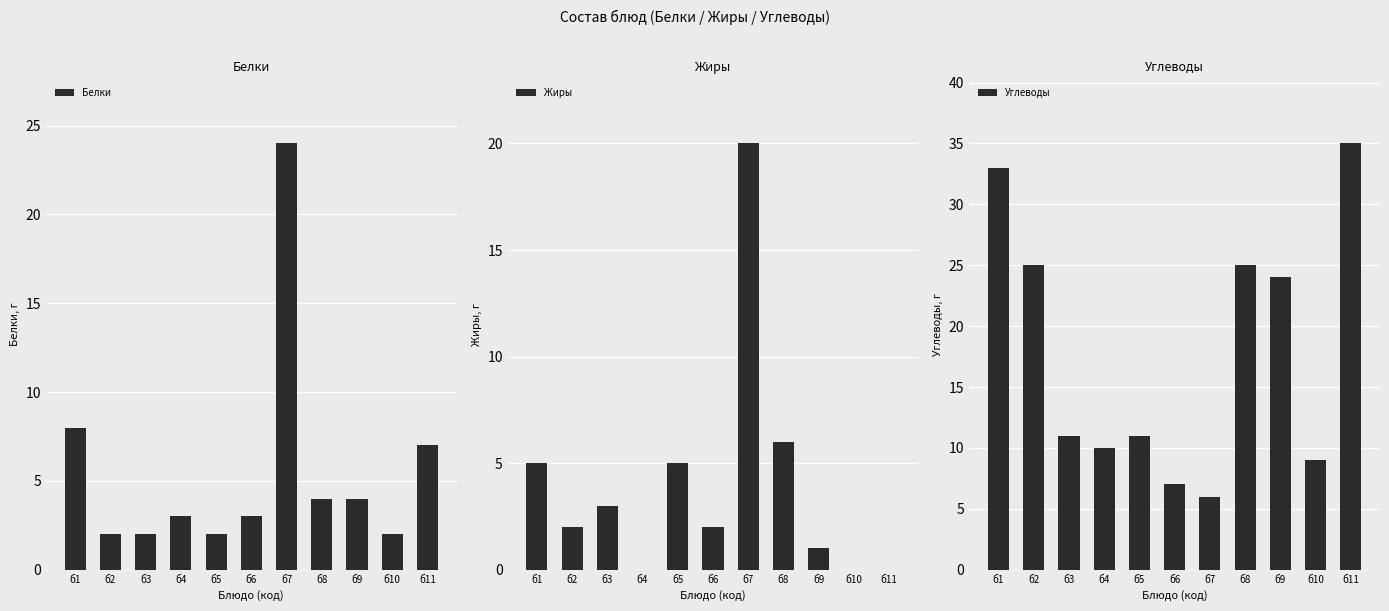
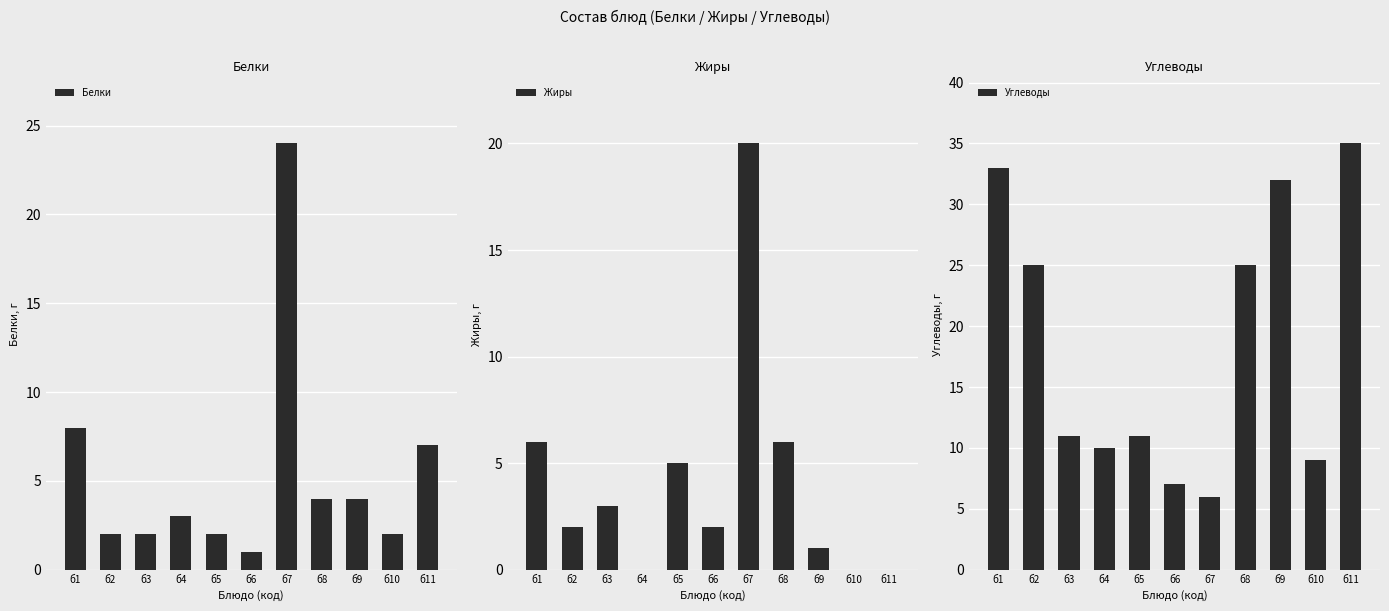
Белки, б6: 3 -> 1
Жиры, б1: 5 -> 6
Углеводы, б9: 24 -> 32
